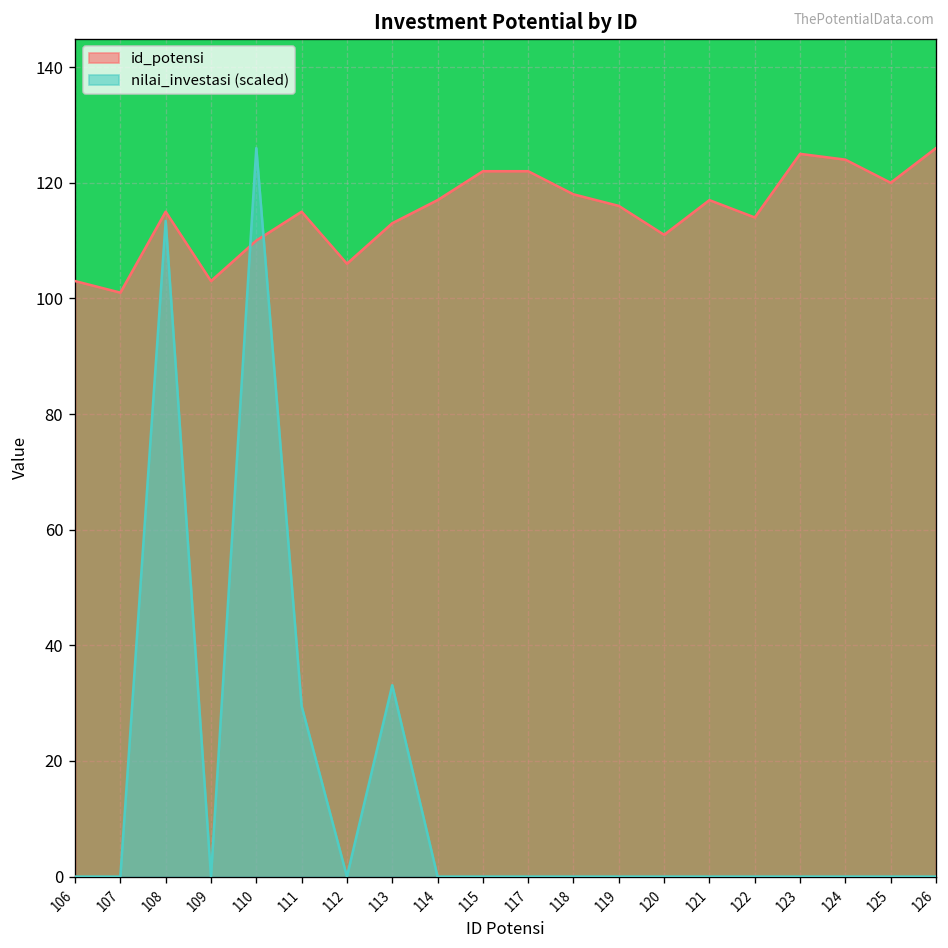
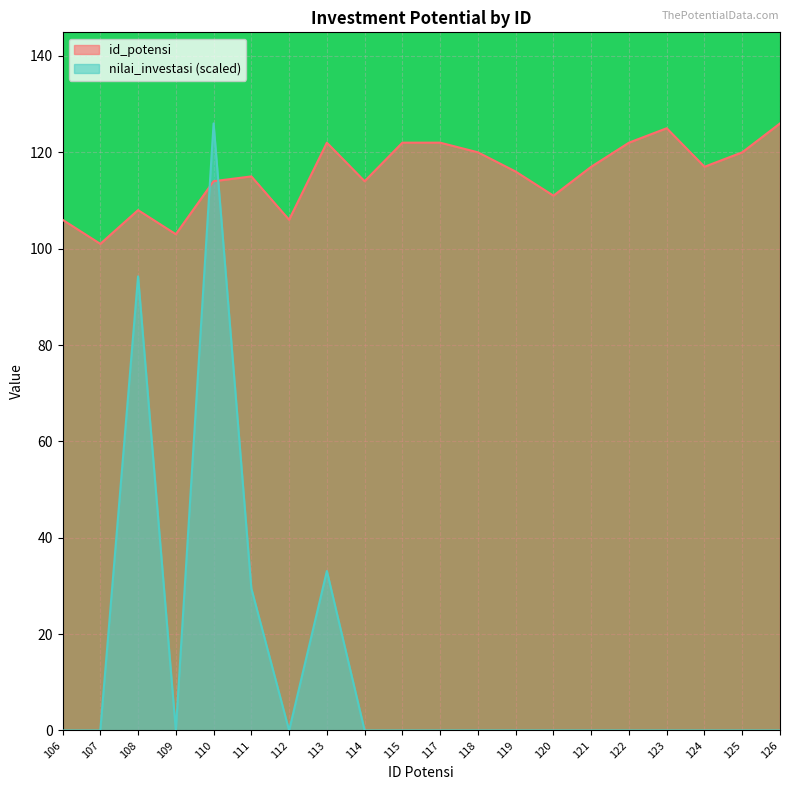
id_potensi, 106: 103 -> 106
id_potensi, 108: 115 -> 108
nilai_investasi (scaled), 108: 113 -> 94
id_potensi, 110: 110 -> 114
id_potensi, 113: 113 -> 122
id_potensi, 114: 117 -> 114
id_potensi, 118: 118 -> 120
id_potensi, 122: 114 -> 122
id_potensi, 124: 124 -> 117
